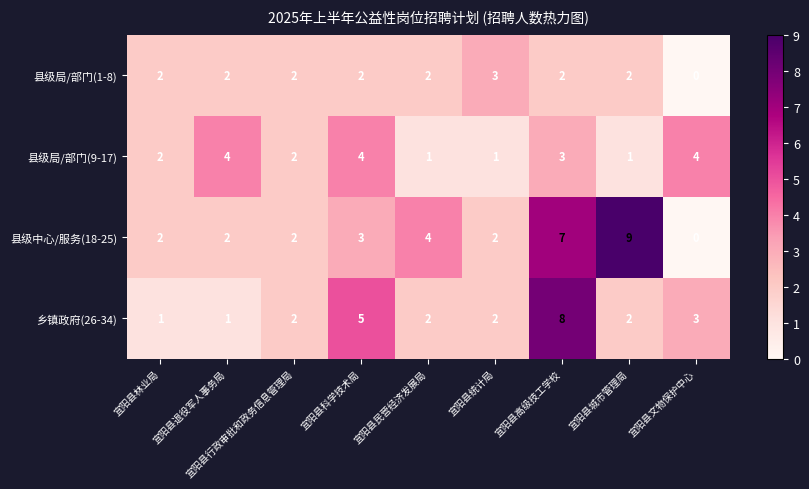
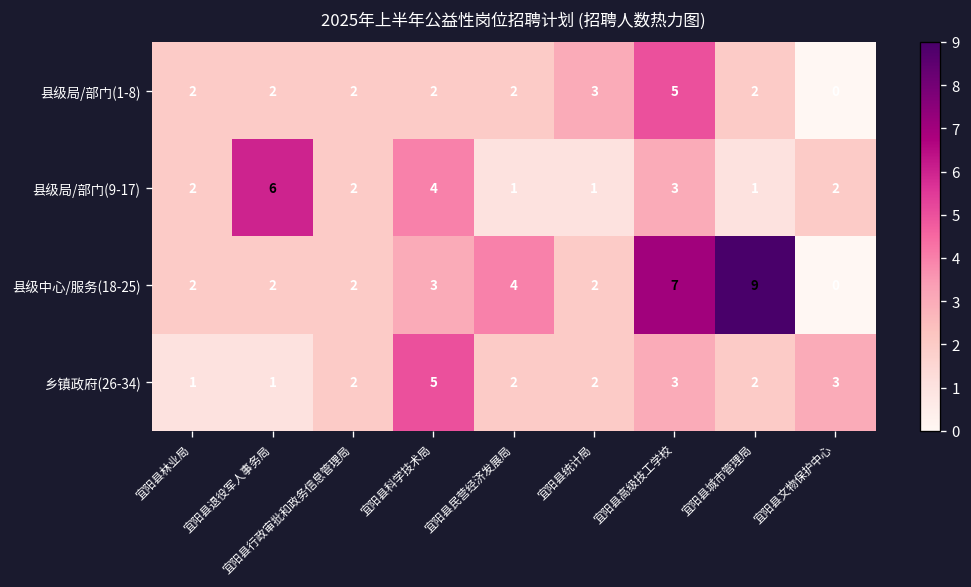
县级局/部门(1-8), 宜阳县高级技工学校: 2 -> 5
县级局/部门(9-17), 宜阳县退役军人事务局: 4 -> 6
县级局/部门(9-17), 宜阳县文物保护中心: 4 -> 2
乡镇政府(26-34), 宜阳县高级技工学校: 8 -> 3
